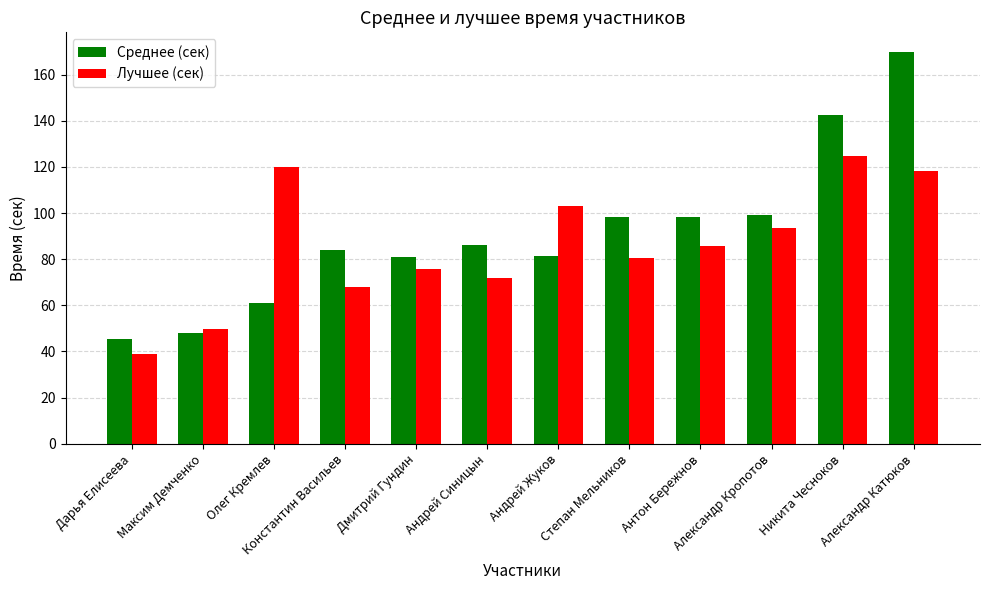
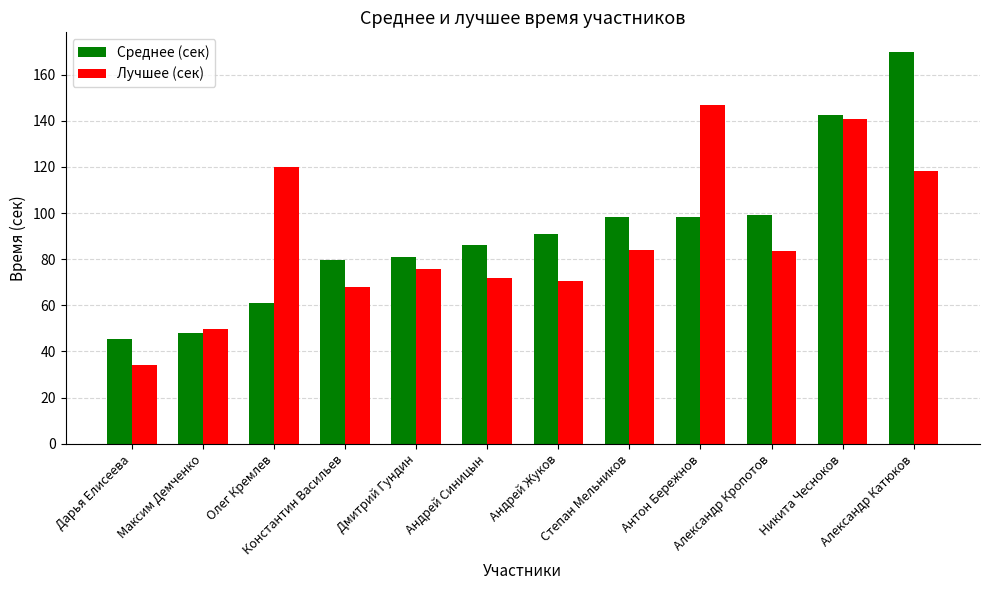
Лучшее (сек), Дарья Елисеева: 39 -> 34
Среднее (сек), Константин Васильев: 84 -> 79
Среднее (сек), Андрей Жуков: 81 -> 91
Лучшее (сек), Андрей Жуков: 103 -> 70
Лучшее (сек), Степан Мельников: 81 -> 84
Лучшее (сек), Антон Бережнов: 86 -> 147
Лучшее (сек), Александр Кропотов: 93 -> 83
Лучшее (сек), Никита Чесноков: 125 -> 141
